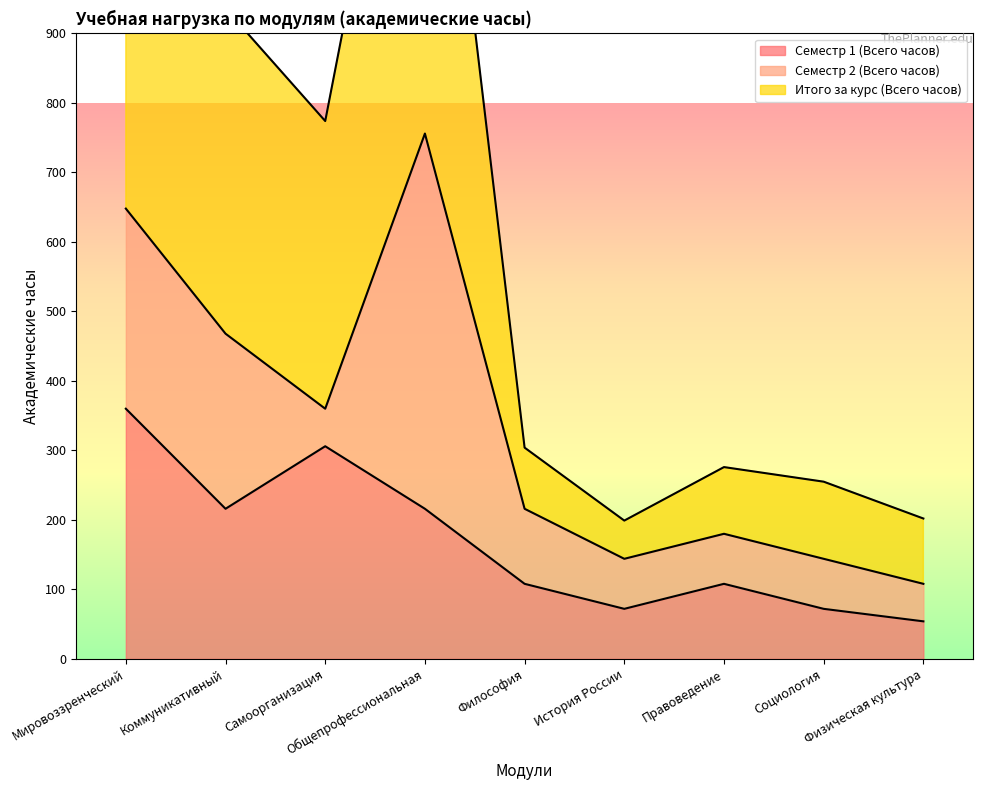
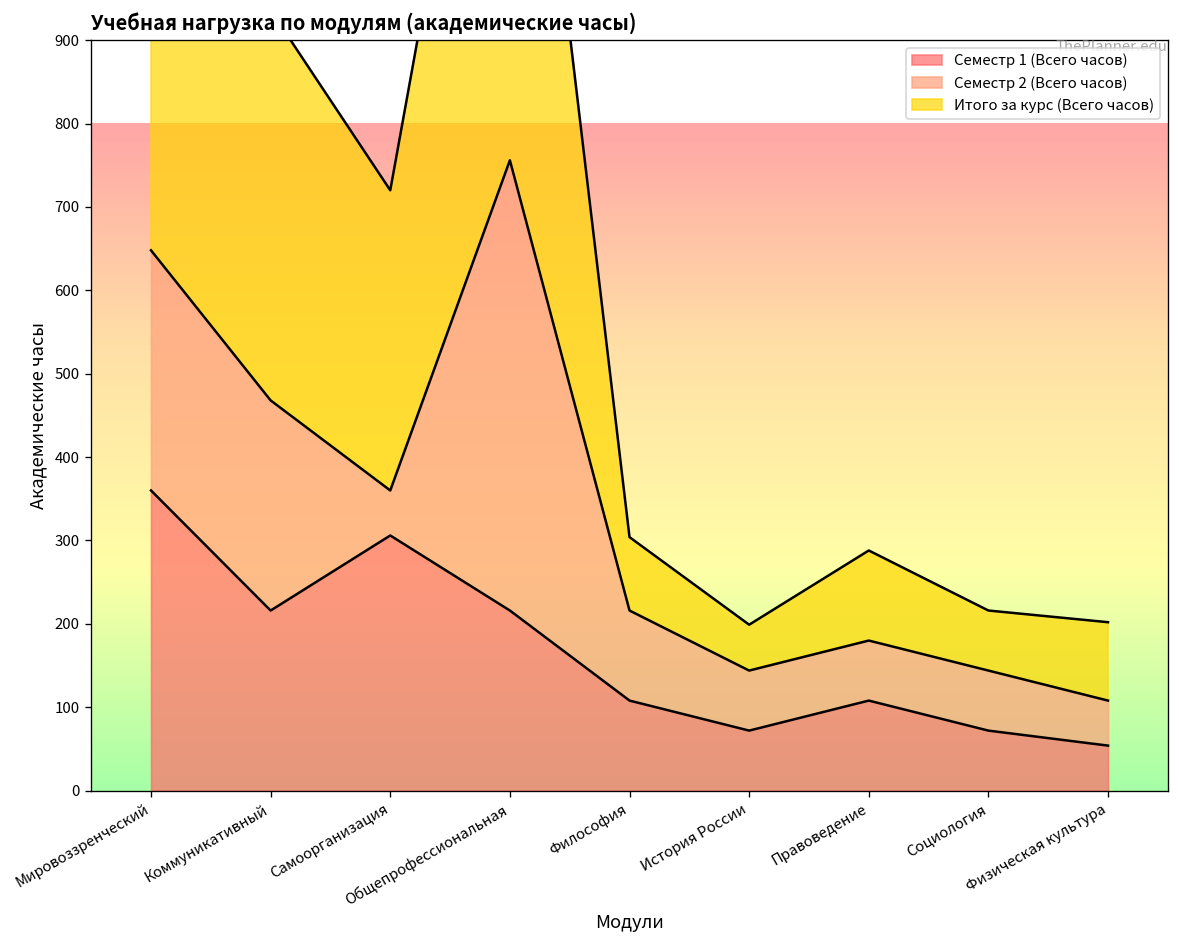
Итого за курс (Всего часов), Самоорганизация: 410 -> 360
Итого за курс (Всего часов), Правоведение: 100 -> 110
Итого за курс (Всего часов), Социология: 110 -> 70
